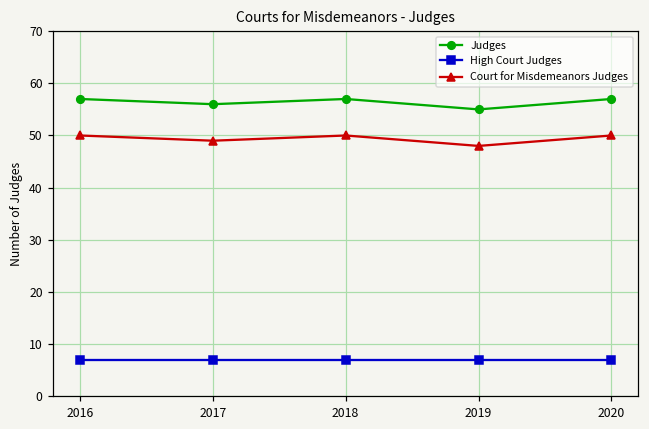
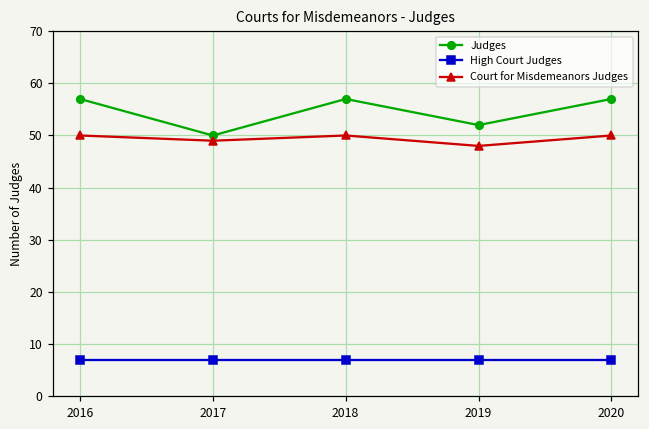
Judges, 2017: 56 -> 50
Judges, 2019: 55 -> 52
